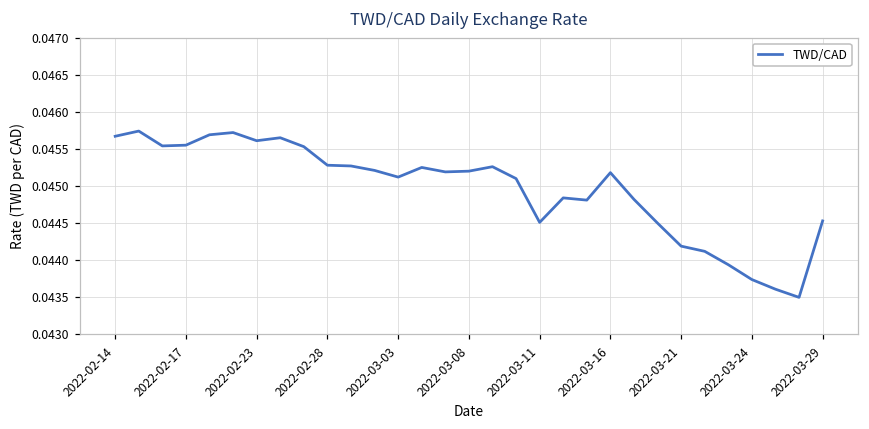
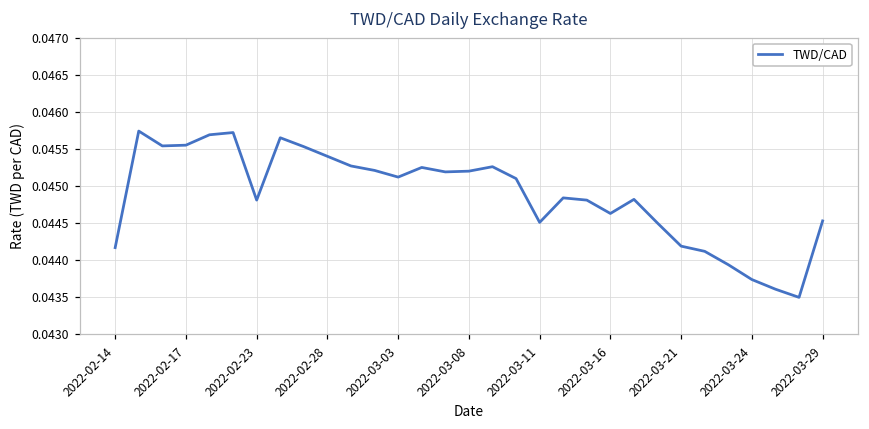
2022-02-14: 0.0457 -> 0.0442
2022-02-23: 0.0456 -> 0.0448
2022-02-28: 0.0453 -> 0.0454
2022-03-16: 0.0452 -> 0.0446
